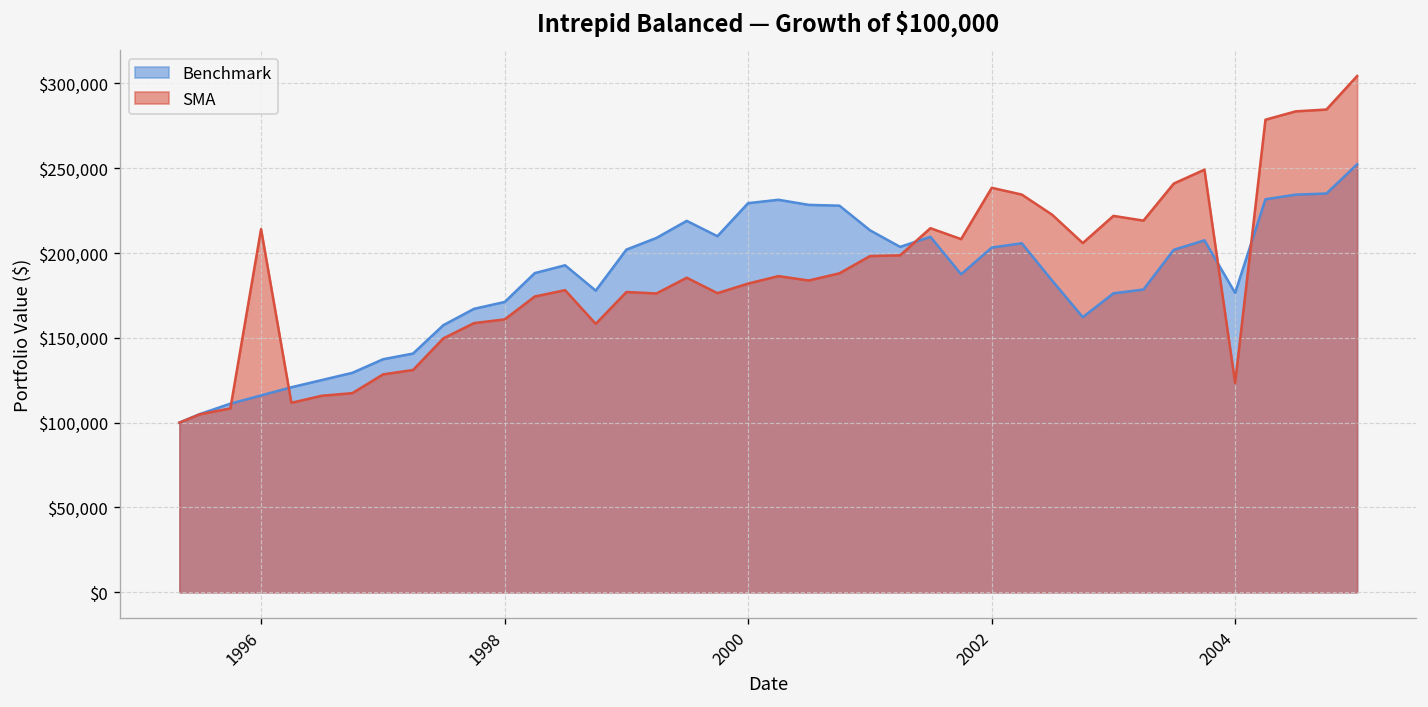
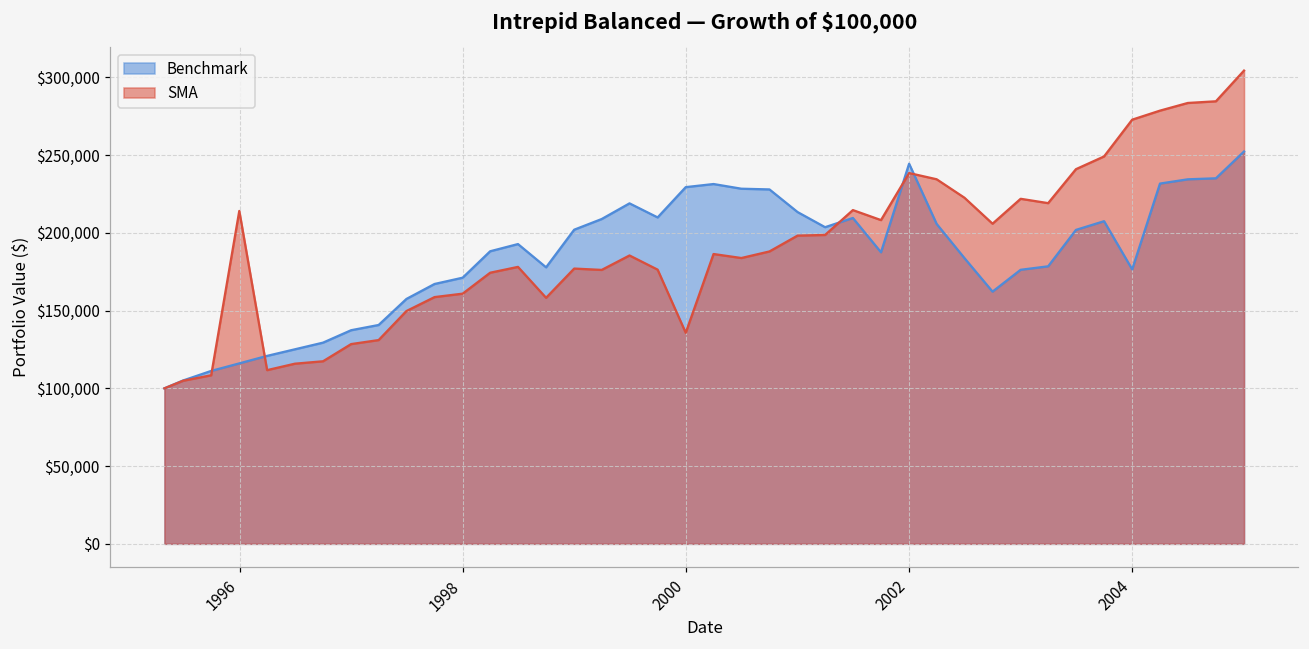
SMA, 2000: $182,000 -> $136,000
Benchmark, 2002: $203,000 -> $244,000
SMA, 2004: $123,000 -> $273,000
